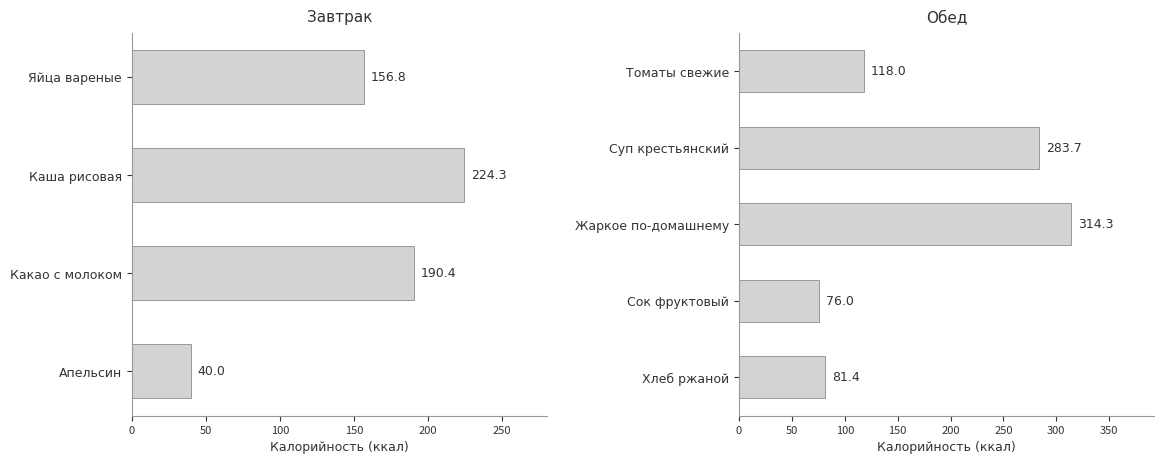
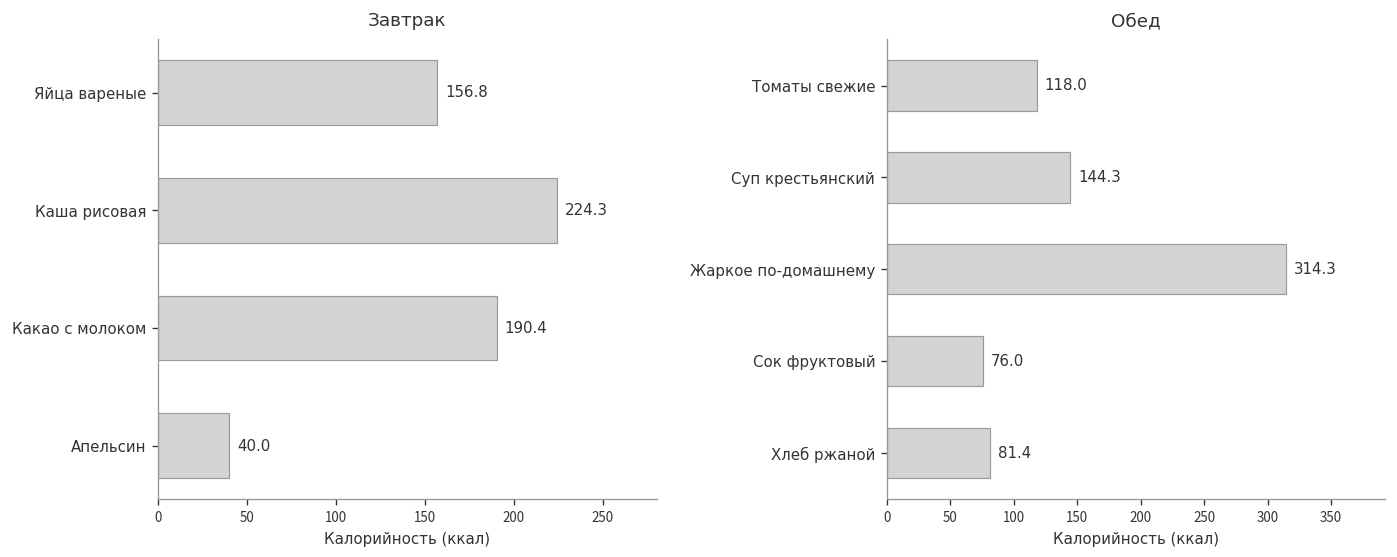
Обед, Суп крестьянский: 283.7 -> 144.3
